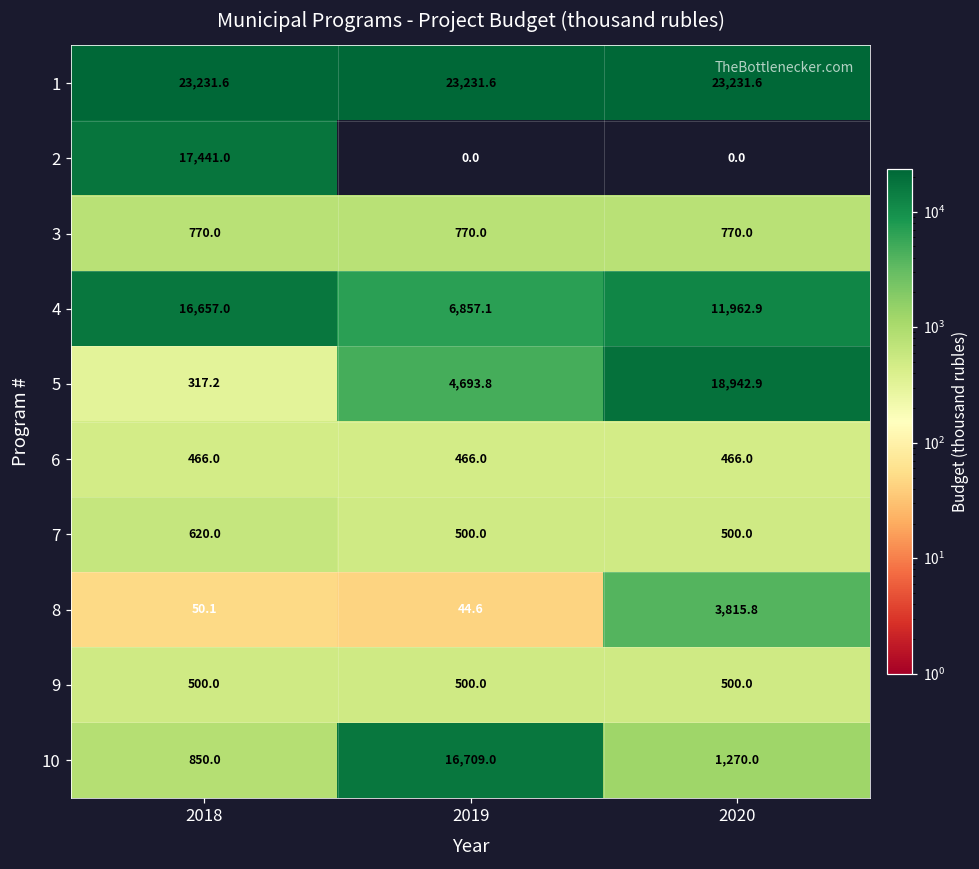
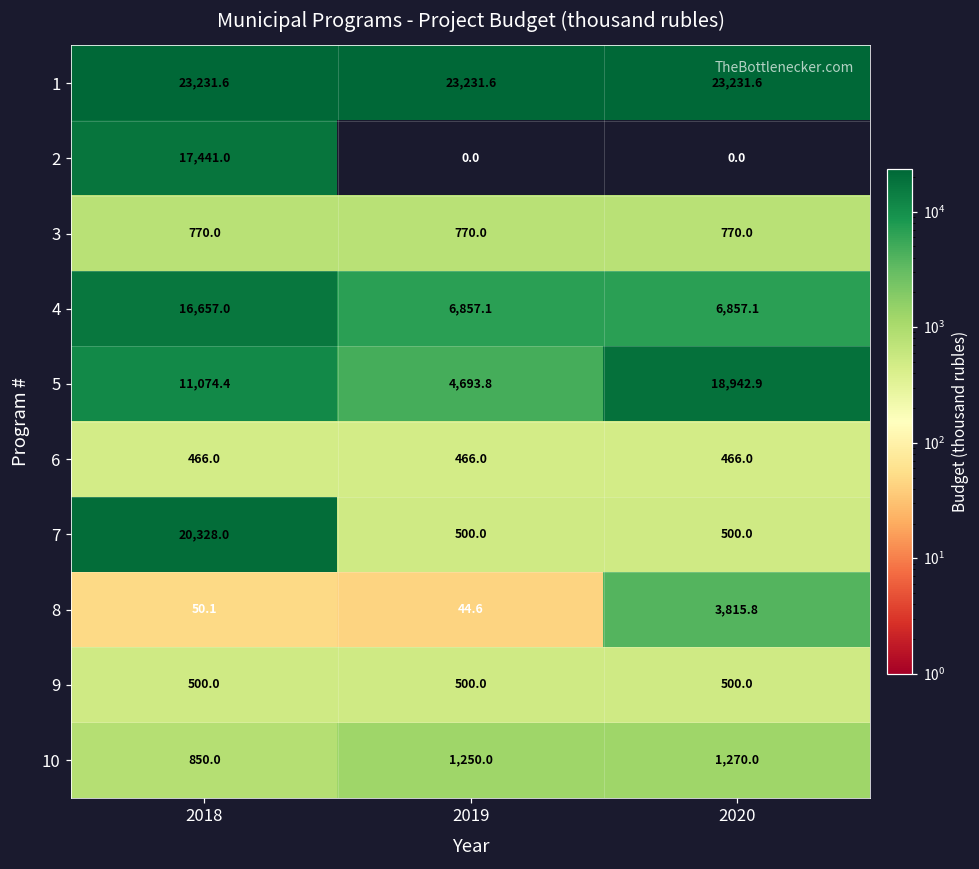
4, 2020: 11,962.9 -> 6,857.1
5, 2018: 317.2 -> 11,074.4
7, 2018: 620.0 -> 20,328.0
10, 2019: 16,709.0 -> 1,250.0
